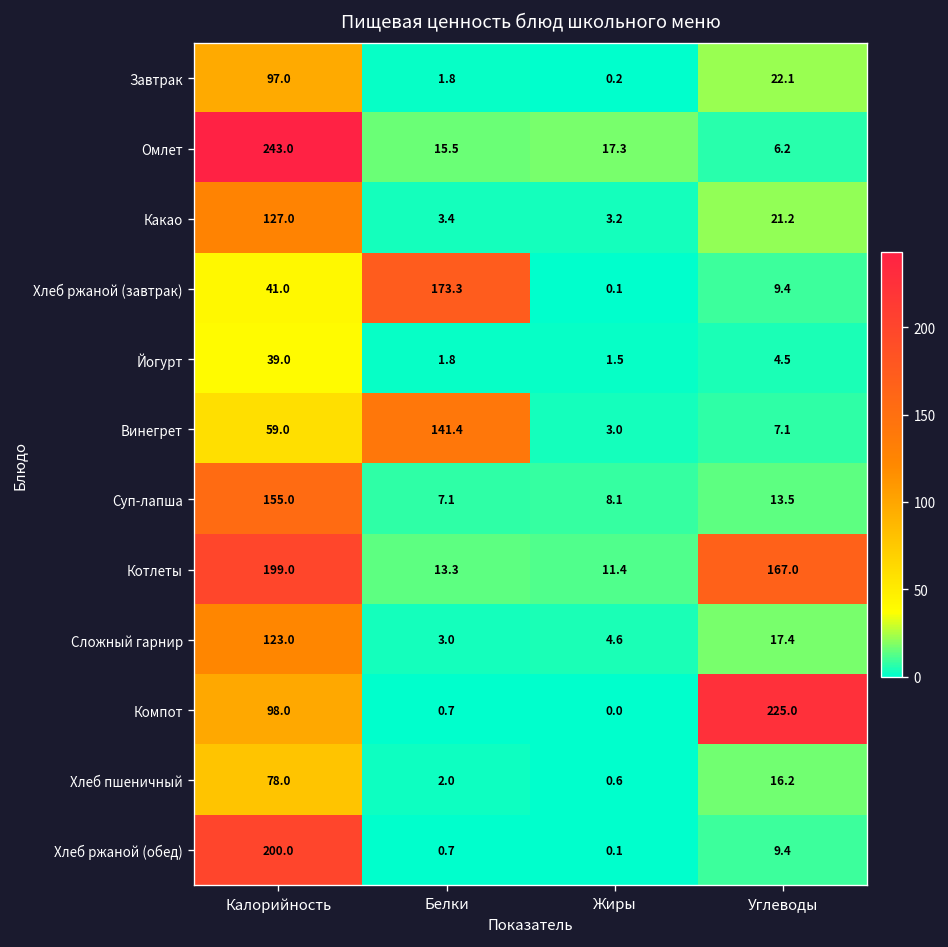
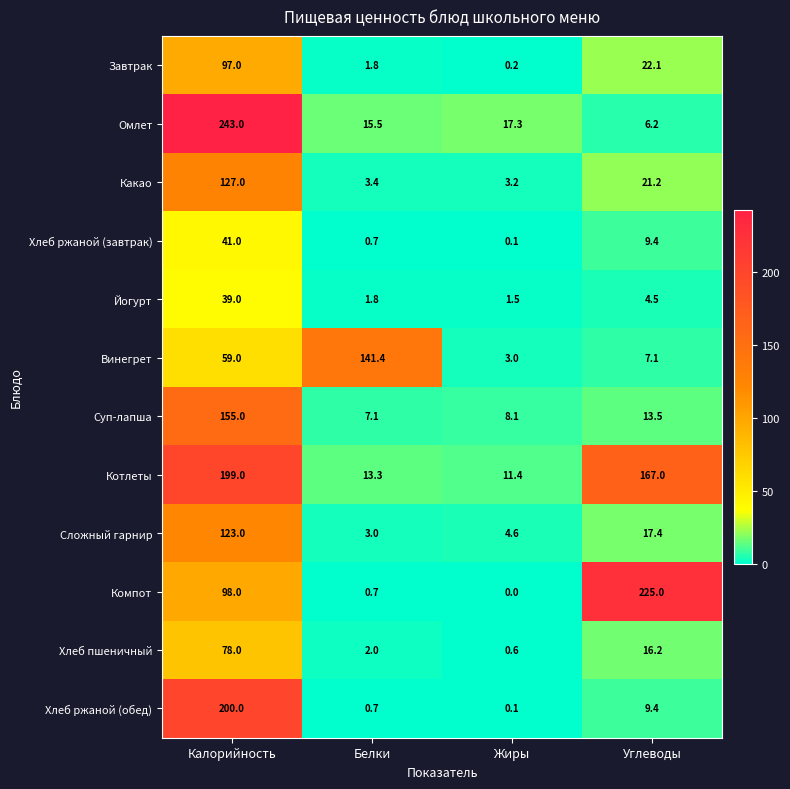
Хлеб ржаной (завтрак), Белки: 173.3 -> 0.7
